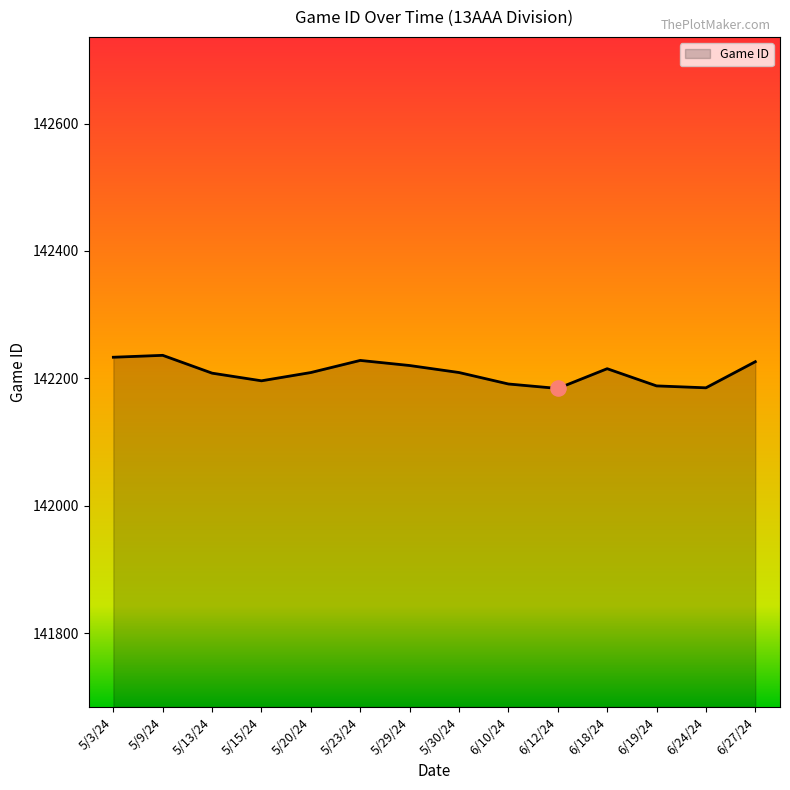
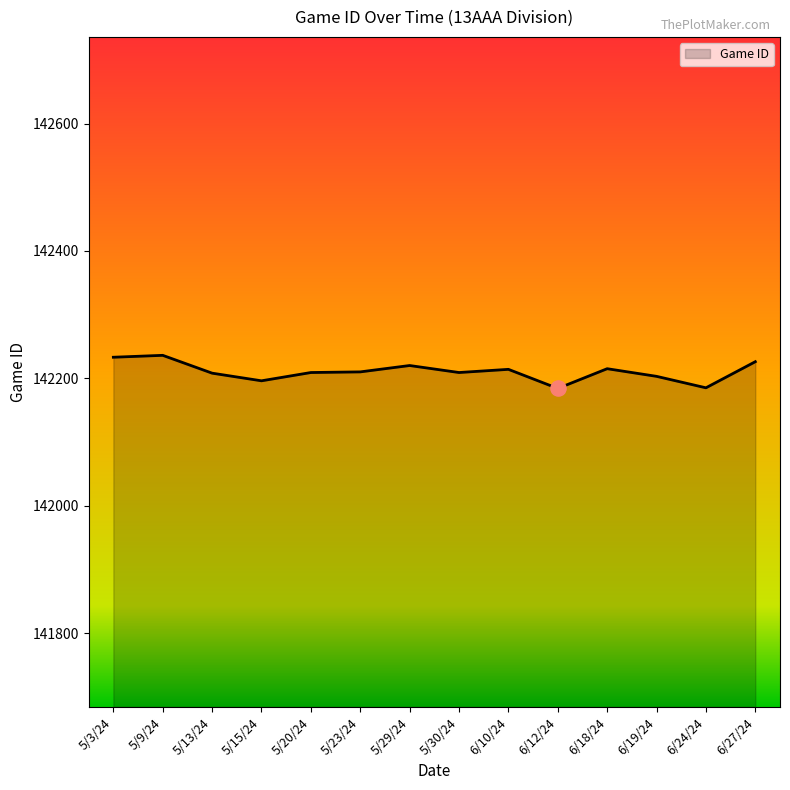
Game ID, 5/23/24: 142230 -> 142210
Game ID, 6/10/24: 142190 -> 142210
Game ID, 6/19/24: 142190 -> 142200
